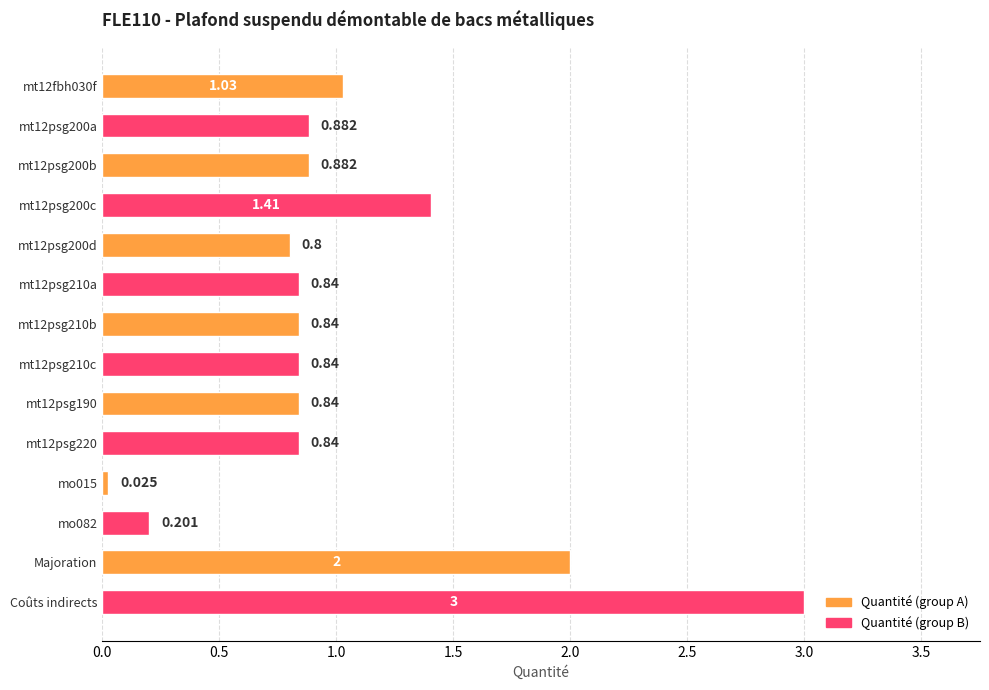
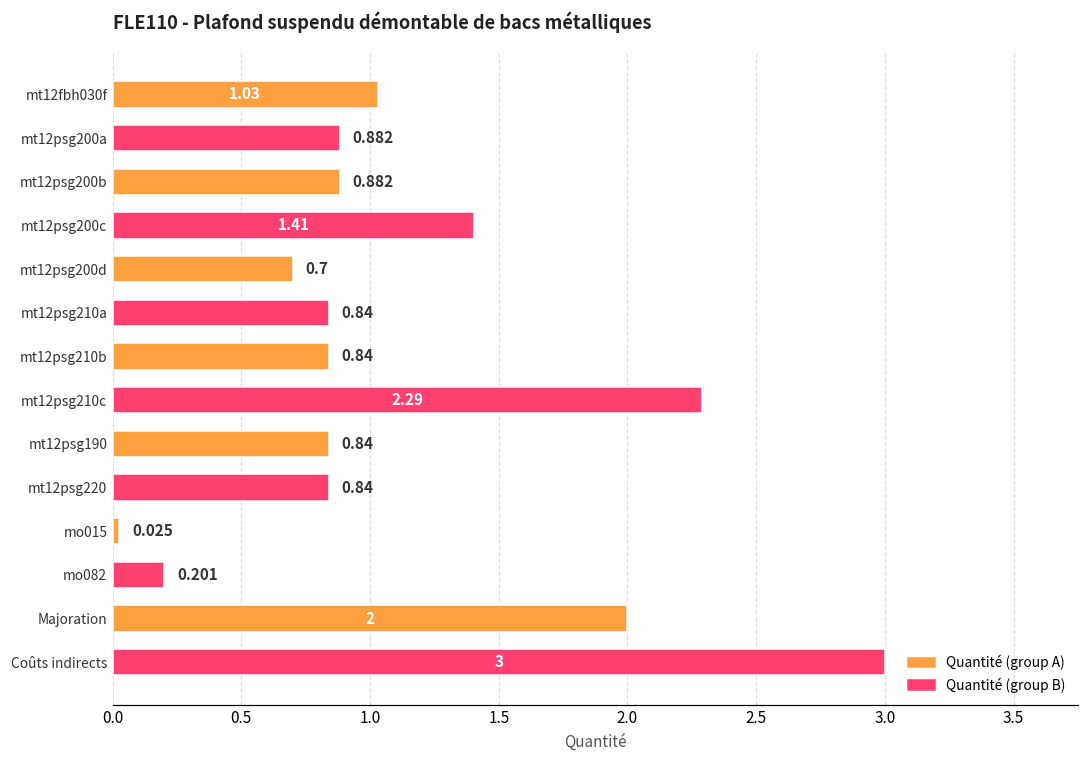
mt12psg200d: 0.8 -> 0.7
mt12psg210c: 0.84 -> 2.29
